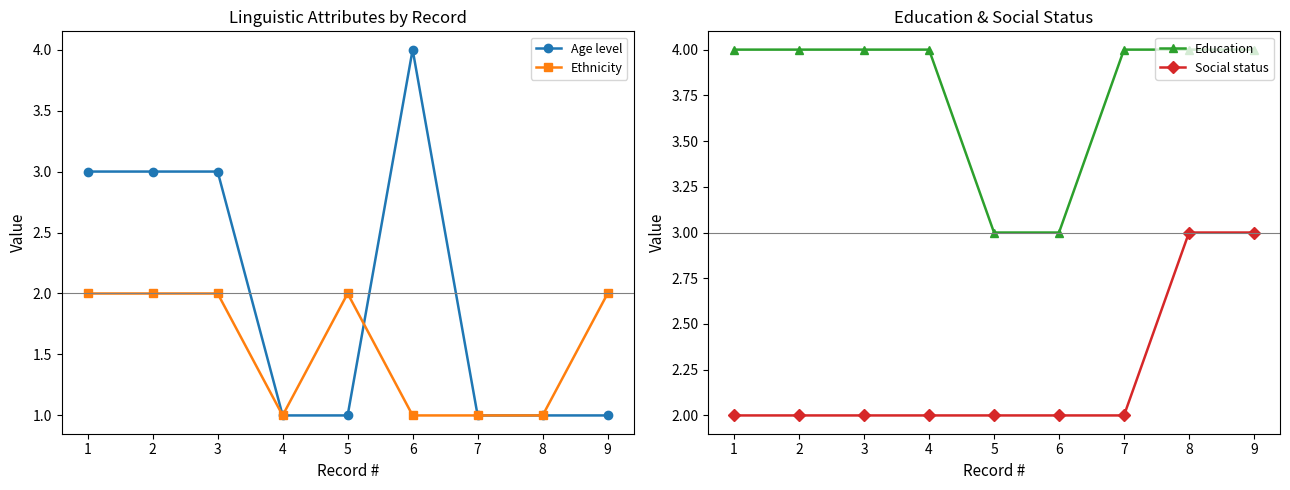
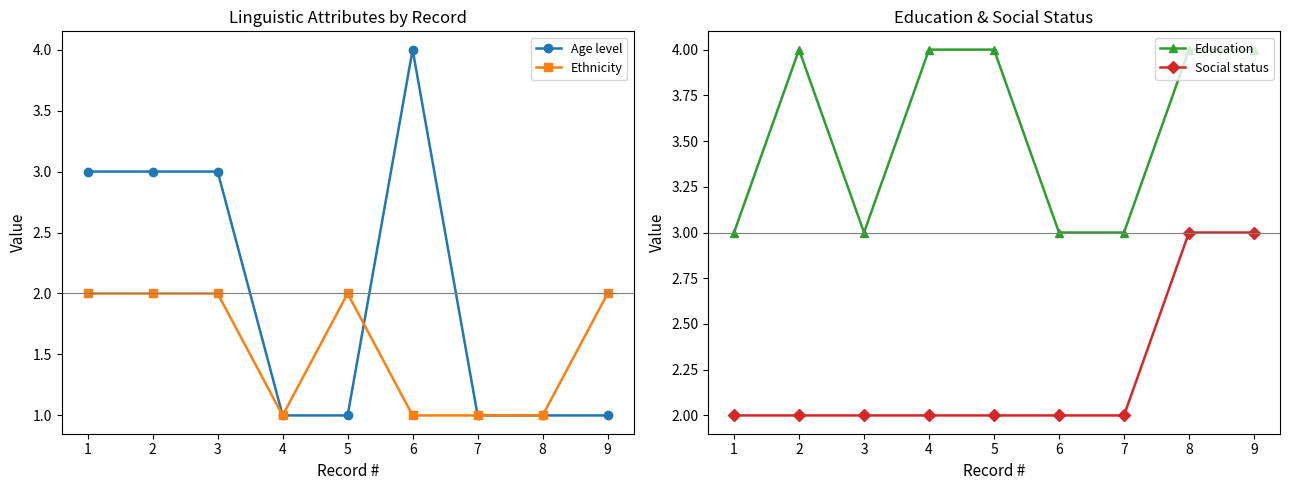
Education & Social Status, Education, 1: 4 -> 3
Education & Social Status, Education, 3: 4 -> 3
Education & Social Status, Education, 5: 3 -> 4
Education & Social Status, Education, 7: 4 -> 3
